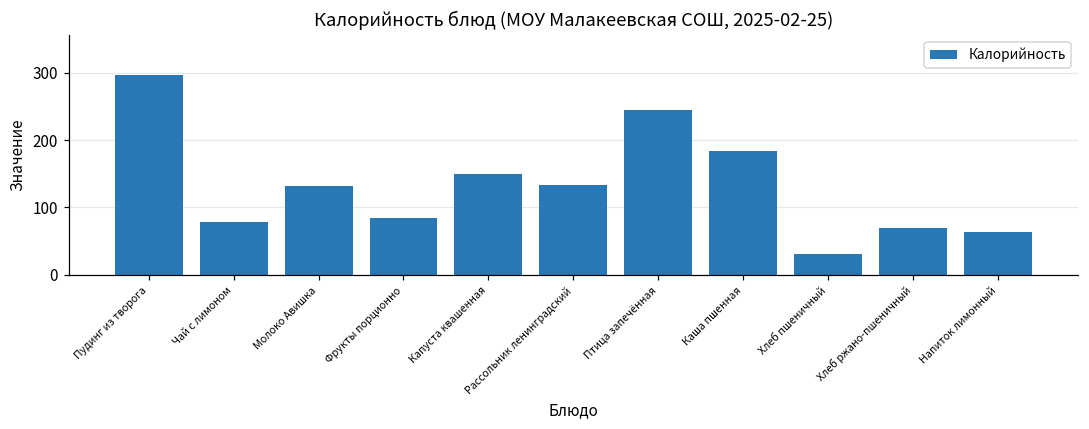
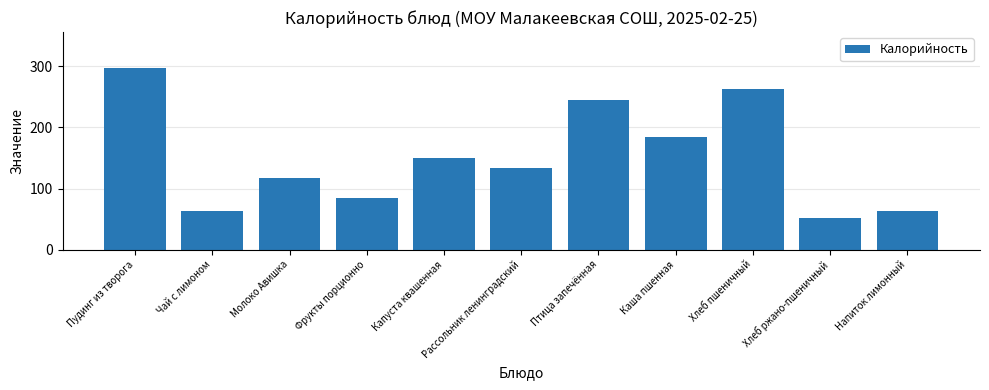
Чай с лимоном: 80 -> 60
Молоко Авишка: 130 -> 120
Хлеб пшеничный: 30 -> 260
Хлеб ржано-пшеничный: 70 -> 50
